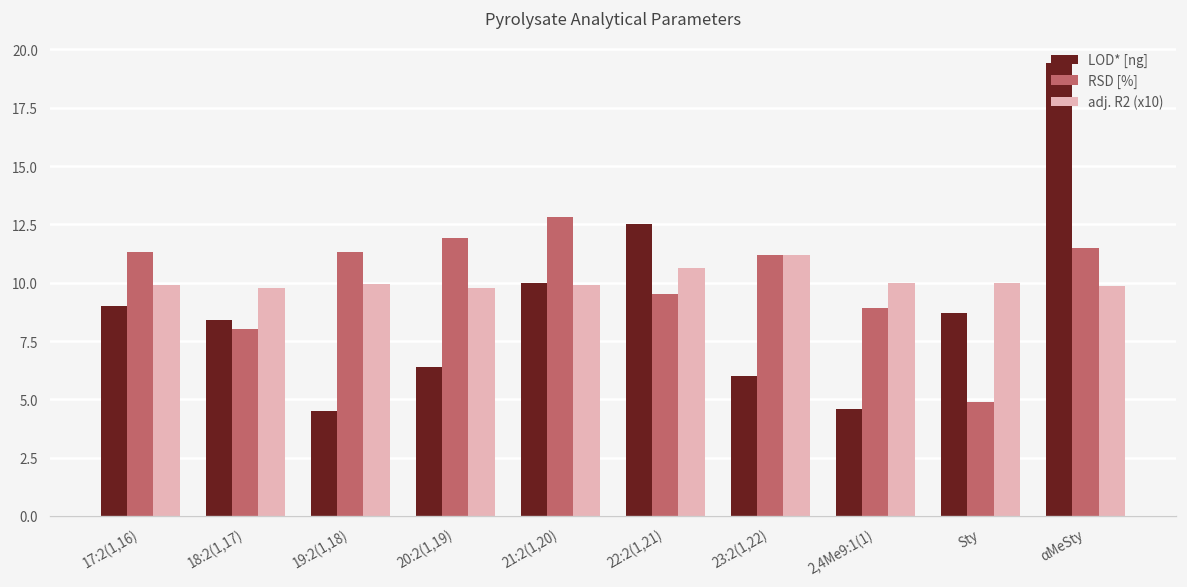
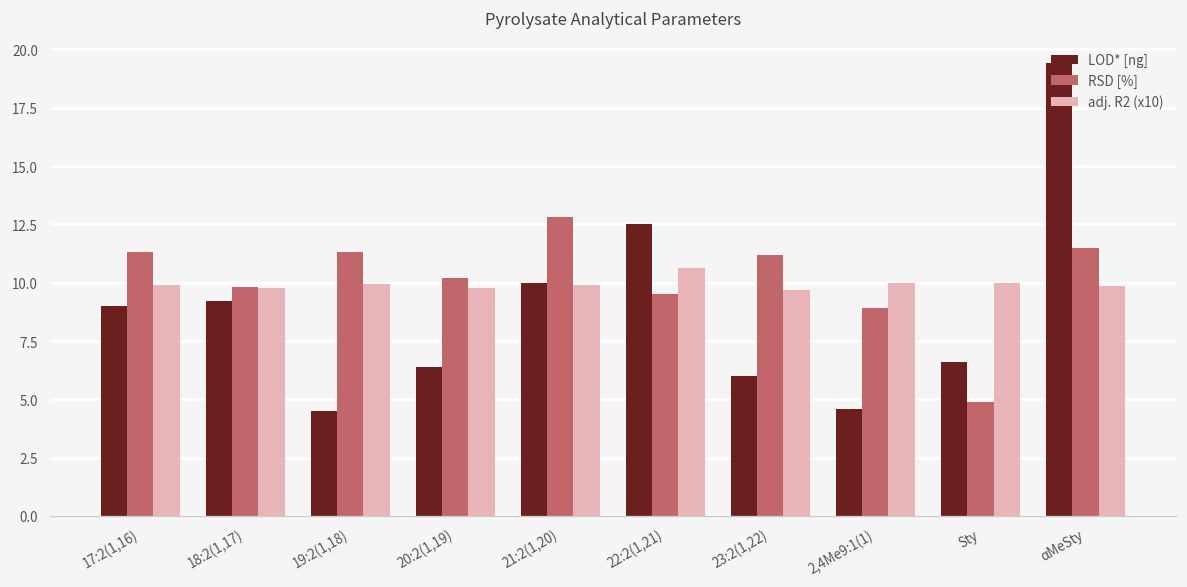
LOD* [ng], 18:2(1,17): 8.4 -> 9.2
RSD [%], 18:2(1,17): 8.0 -> 9.8
RSD [%], 20:2(1,19): 11.9 -> 10.2
adj. R2 (x10), 23:2(1,22): 11.2 -> 9.7
LOD* [ng], Sty: 8.7 -> 6.6
